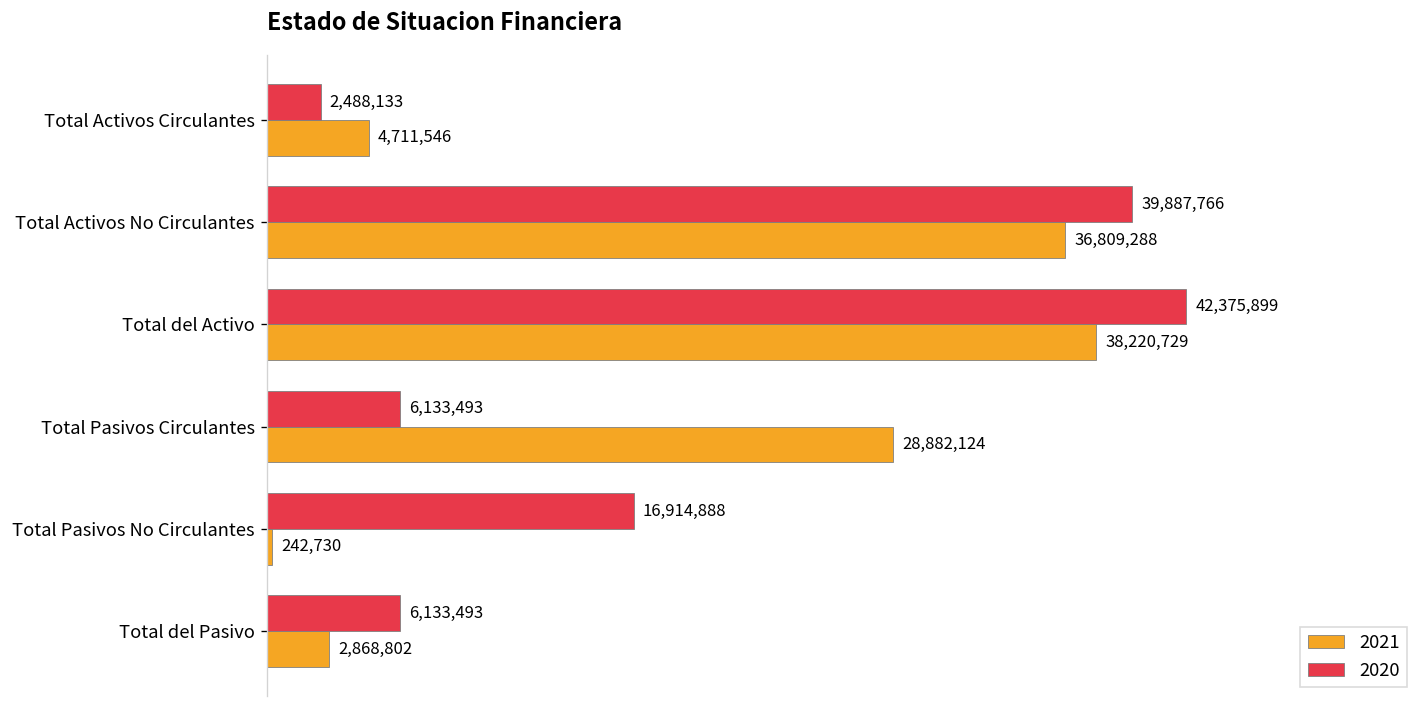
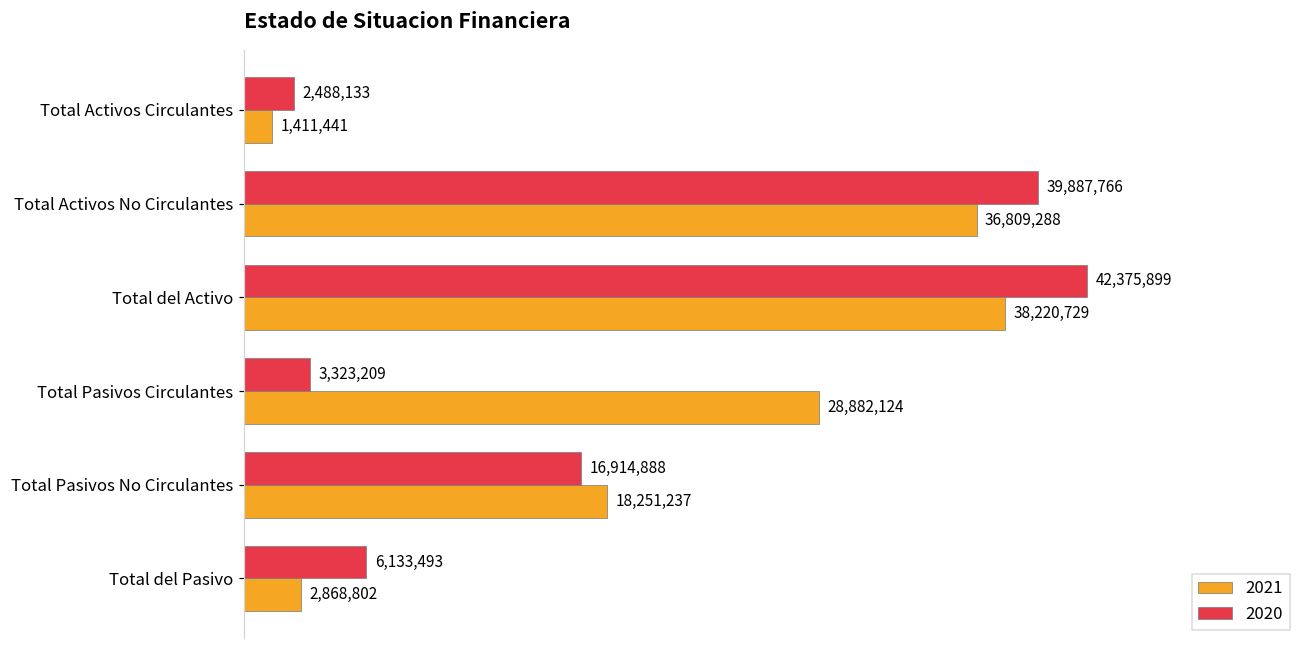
2021, Total Activos Circulantes: 4,711,546 -> 1,411,441
2020, Total Pasivos Circulantes: 6,133,493 -> 3,323,209
2021, Total Pasivos No Circulantes: 242,730 -> 18,251,237
